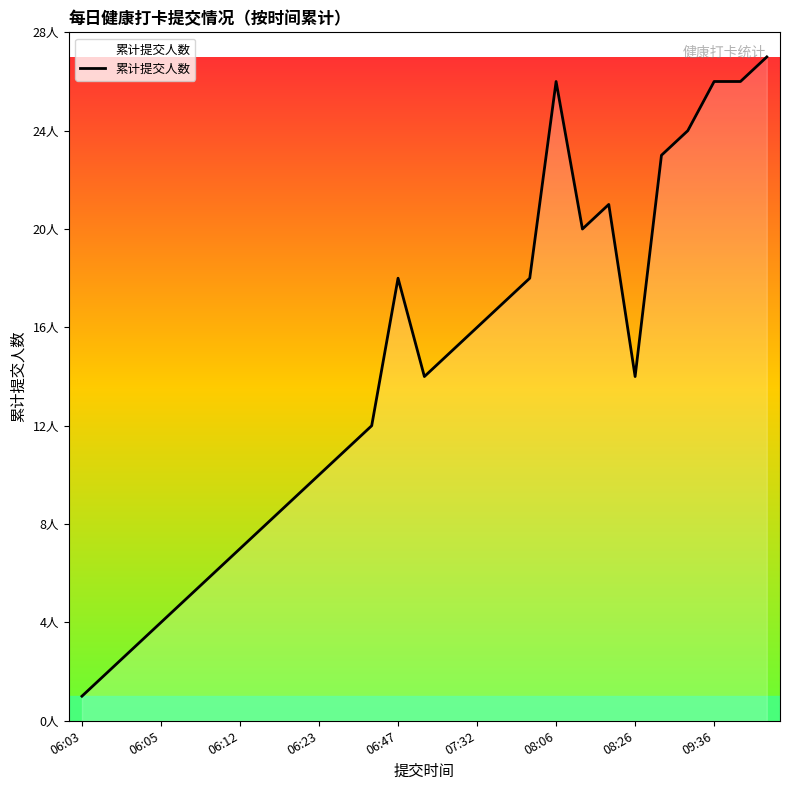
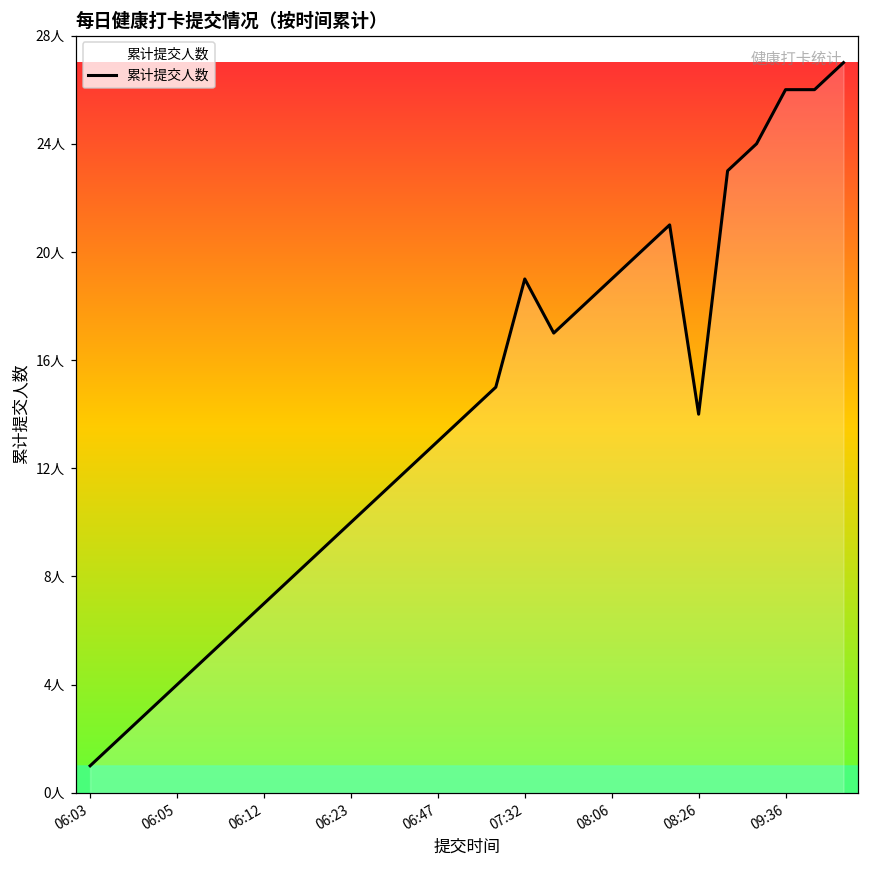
06:47: 18人 -> 13人
07:32: 16人 -> 19人
08:06: 26人 -> 19人
